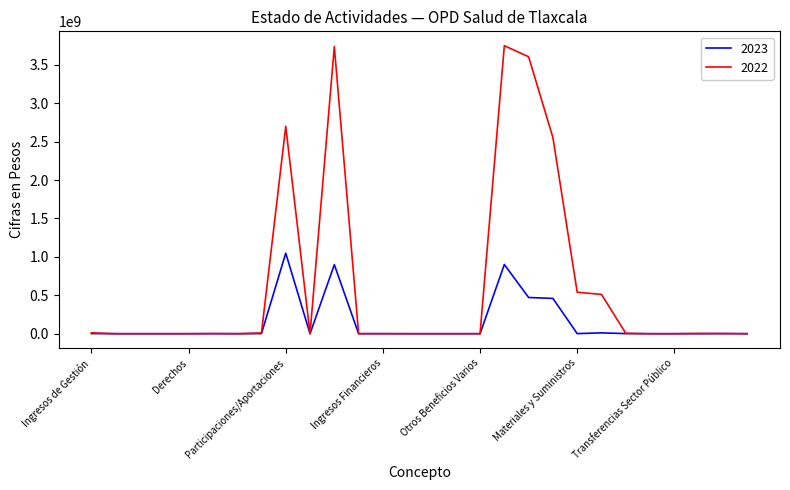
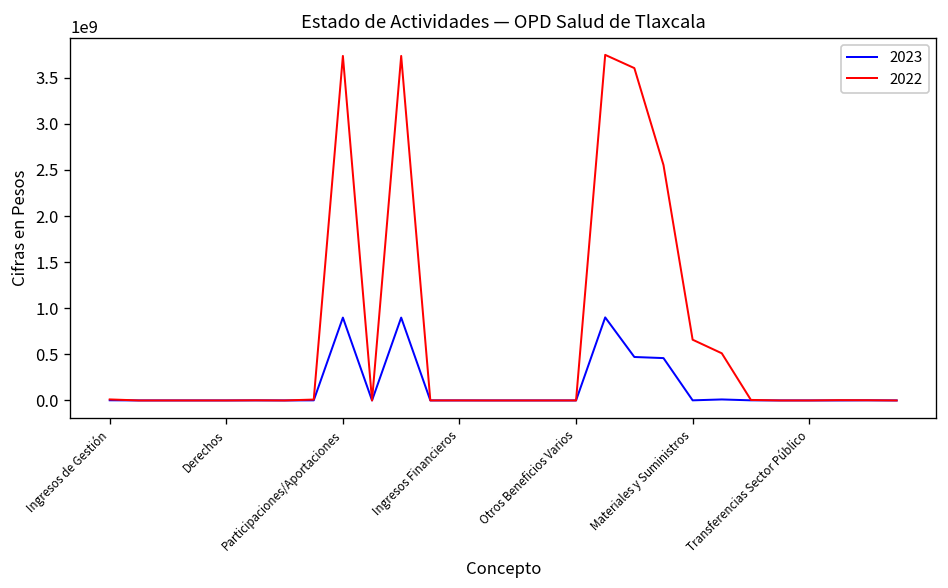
2023, Participaciones/Aportaciones: 1000000000 -> 900000000
2022, Participaciones/Aportaciones: 2700000000 -> 3700000000
2022, Materiales y Suministros: 500000000 -> 700000000
